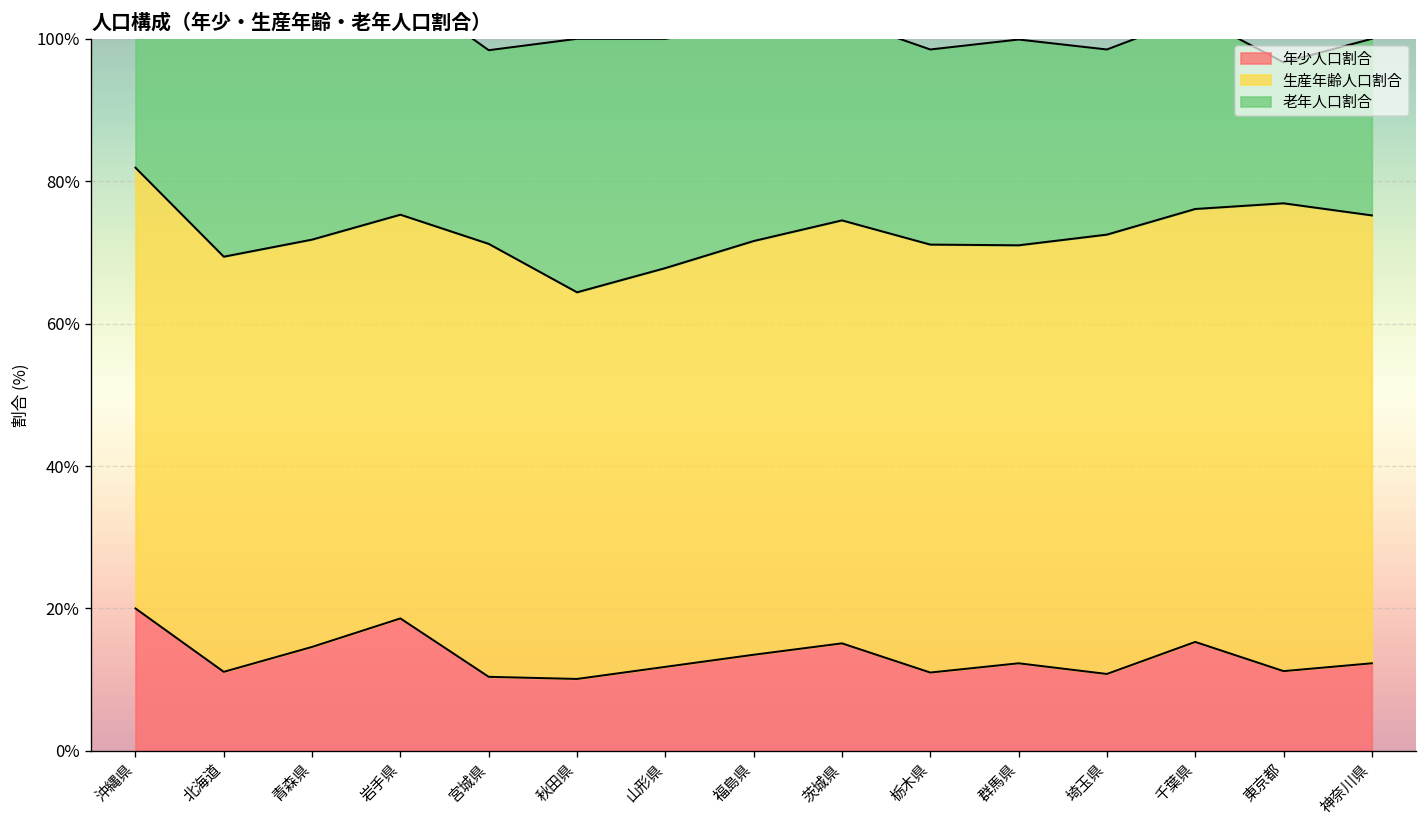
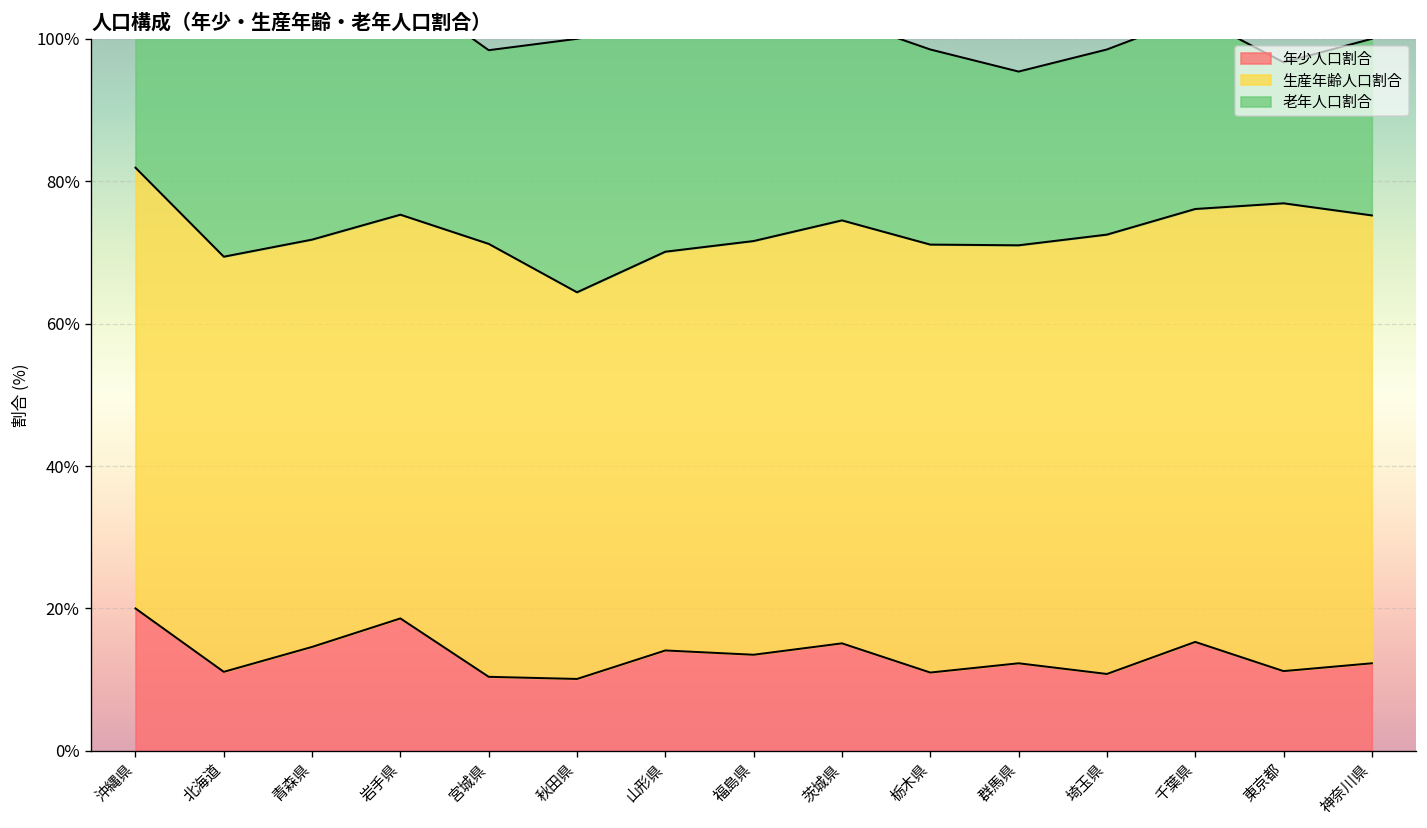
年少人口割合, 山形県: 12% -> 14%
老年人口割合, 群馬県: 29% -> 24%
